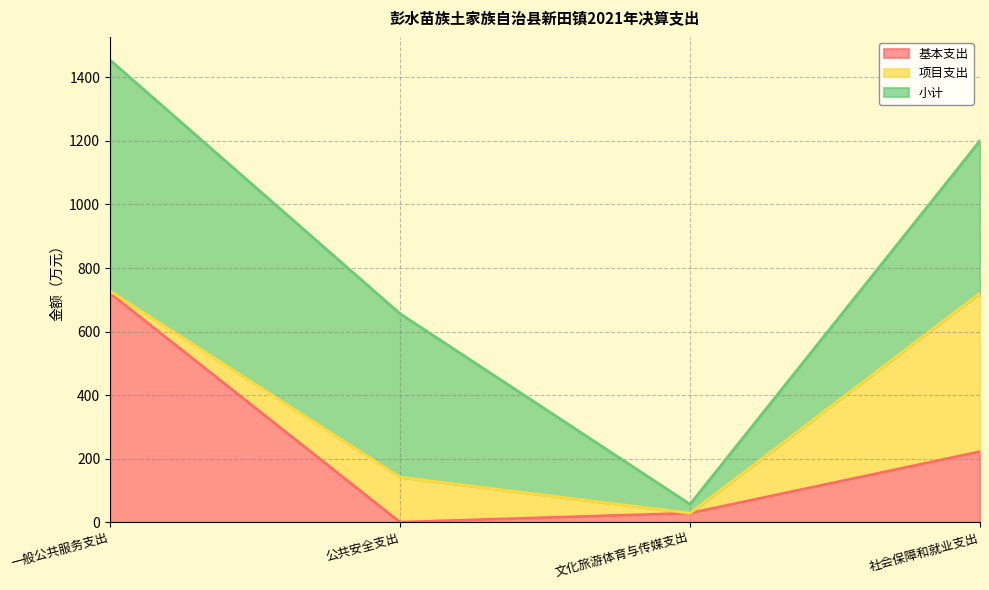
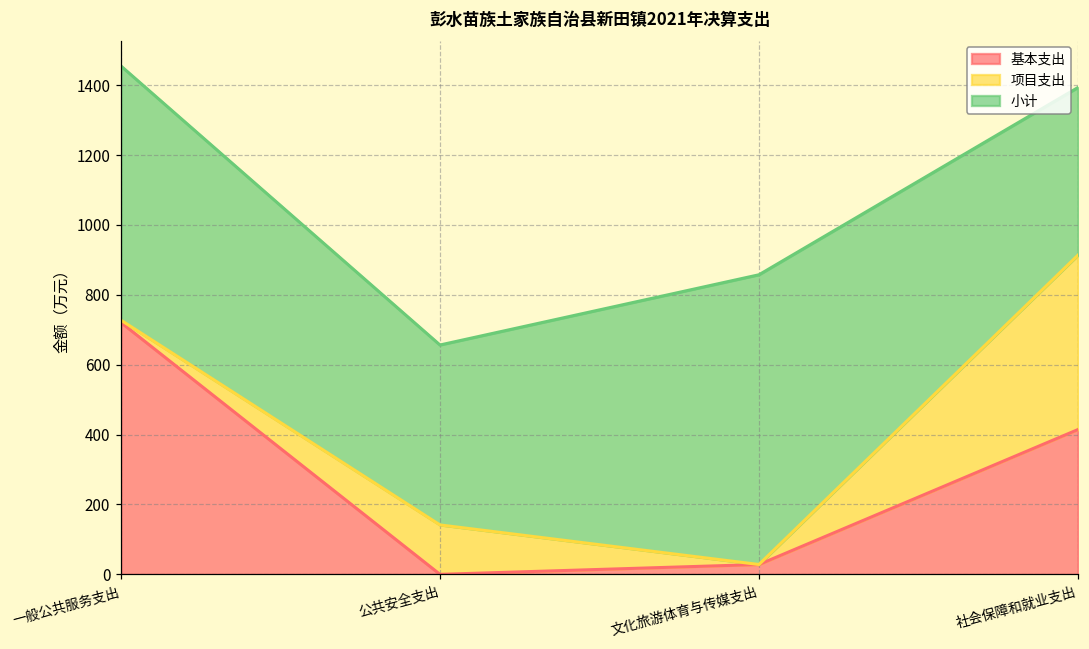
小计, 文化旅游体育与传媒支出: 30 -> 830
基本支出, 社会保障和就业支出: 220 -> 410
